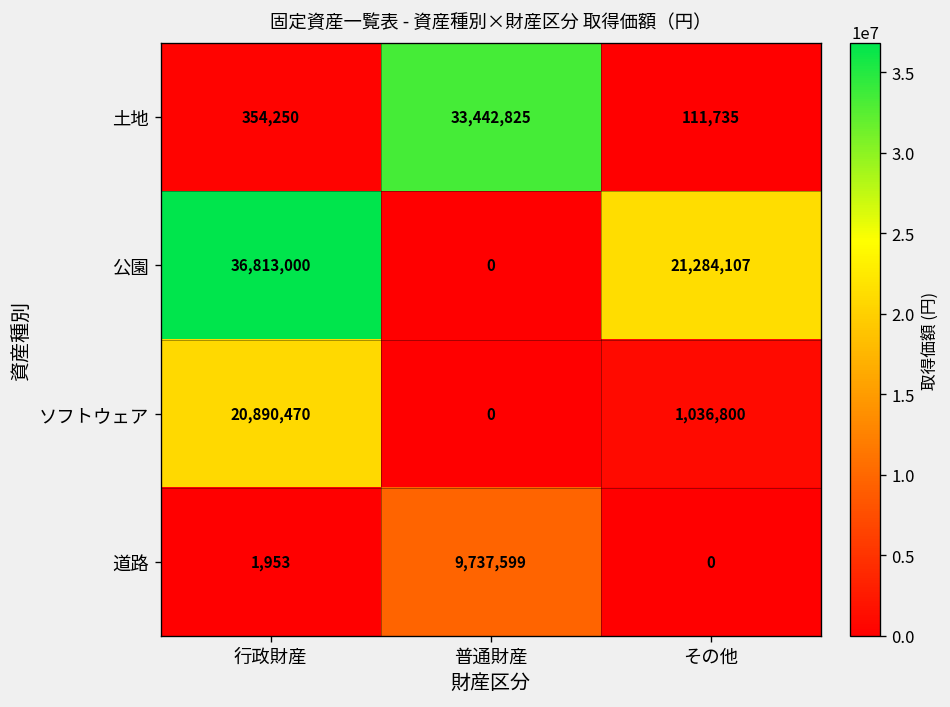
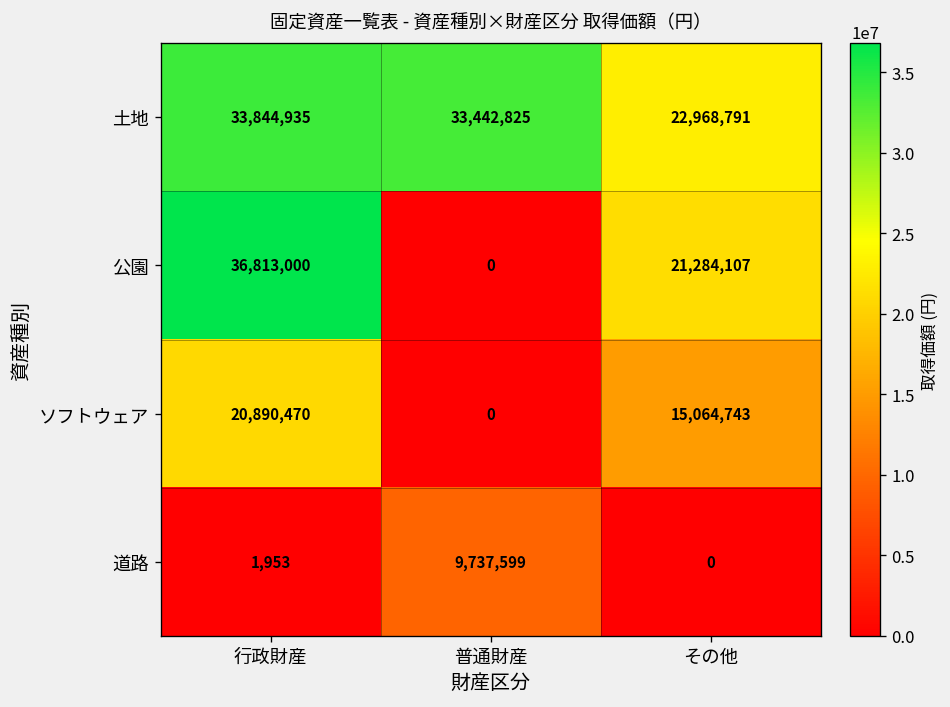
土地, 行政財産: 354,250 -> 33,844,935
土地, その他: 111,735 -> 22,968,791
ソフトウェア, その他: 1,036,800 -> 15,064,743
